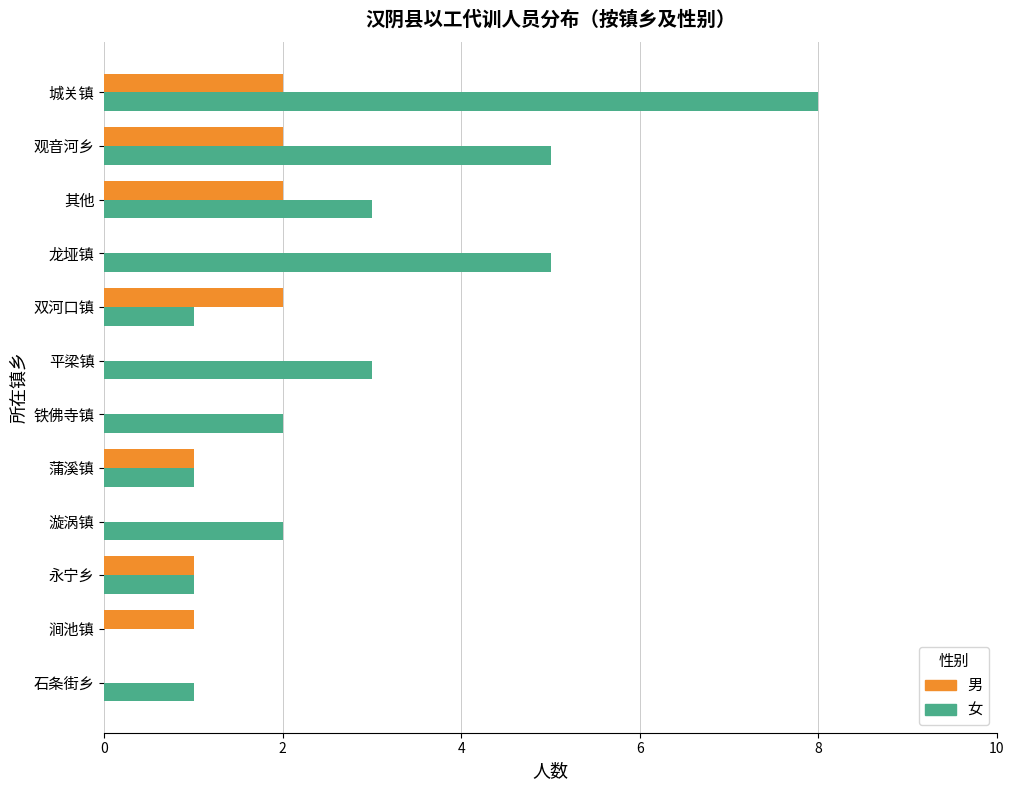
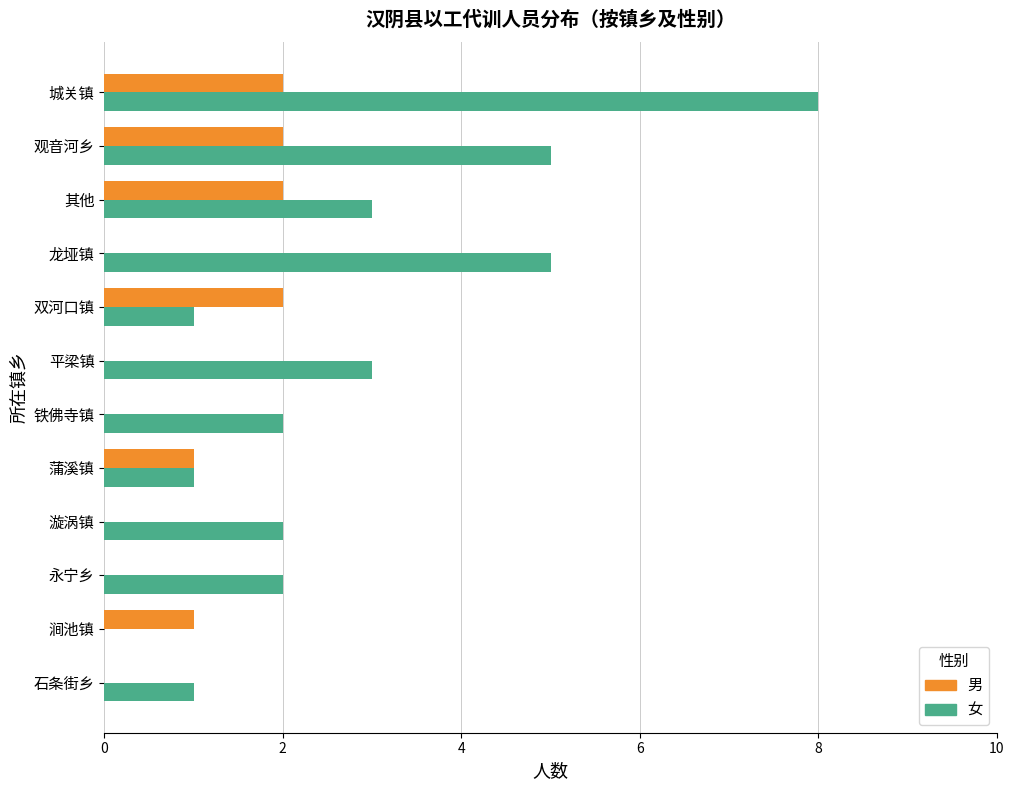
男, 永宁乡: 1 -> 0
女, 永宁乡: 1 -> 2
